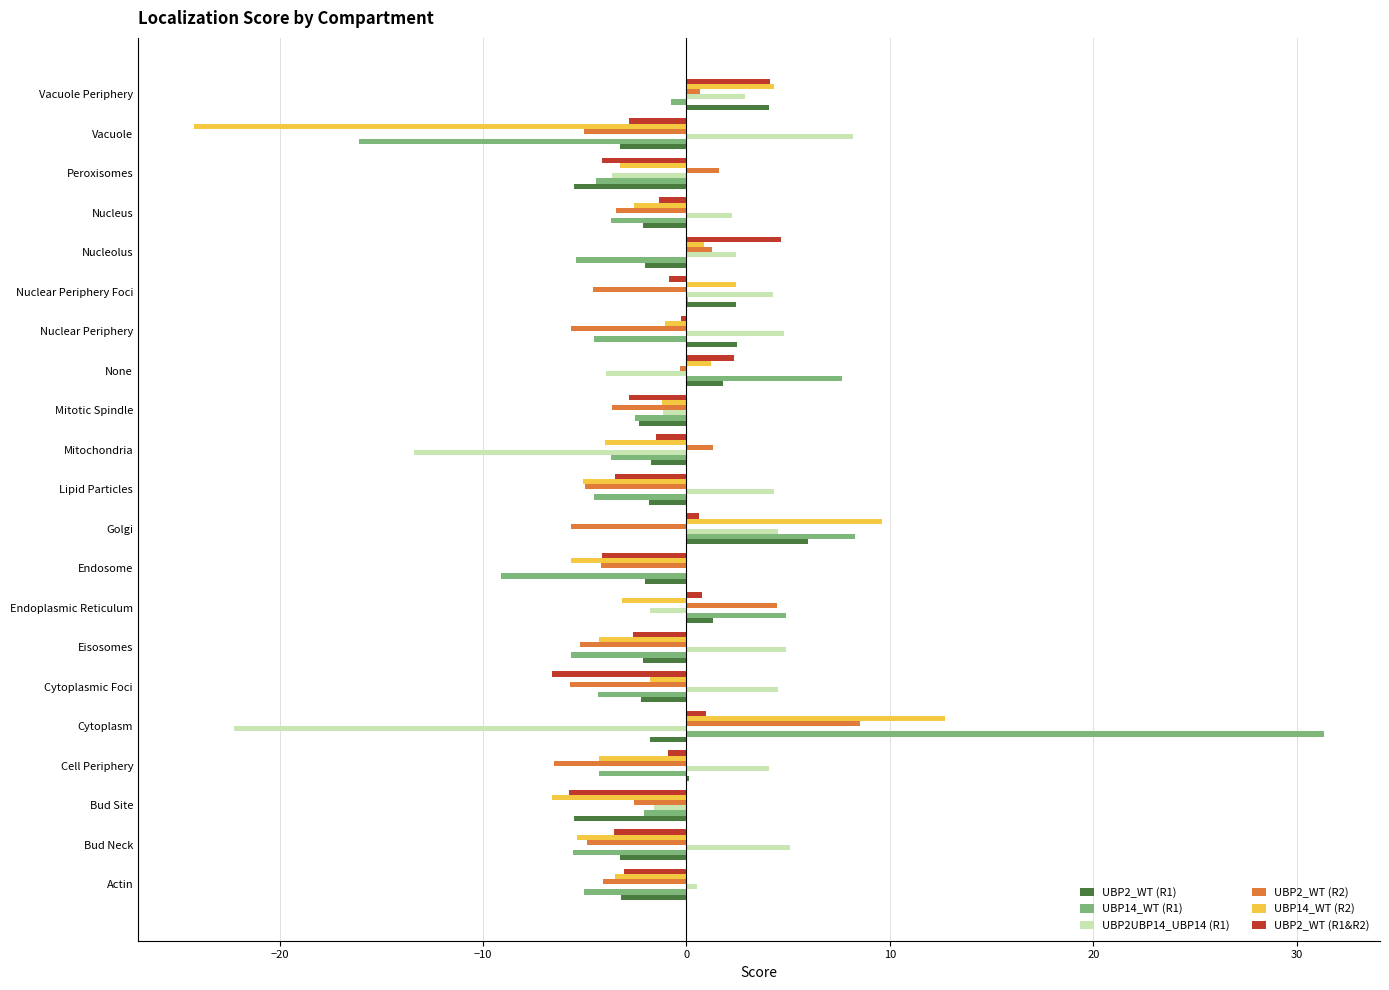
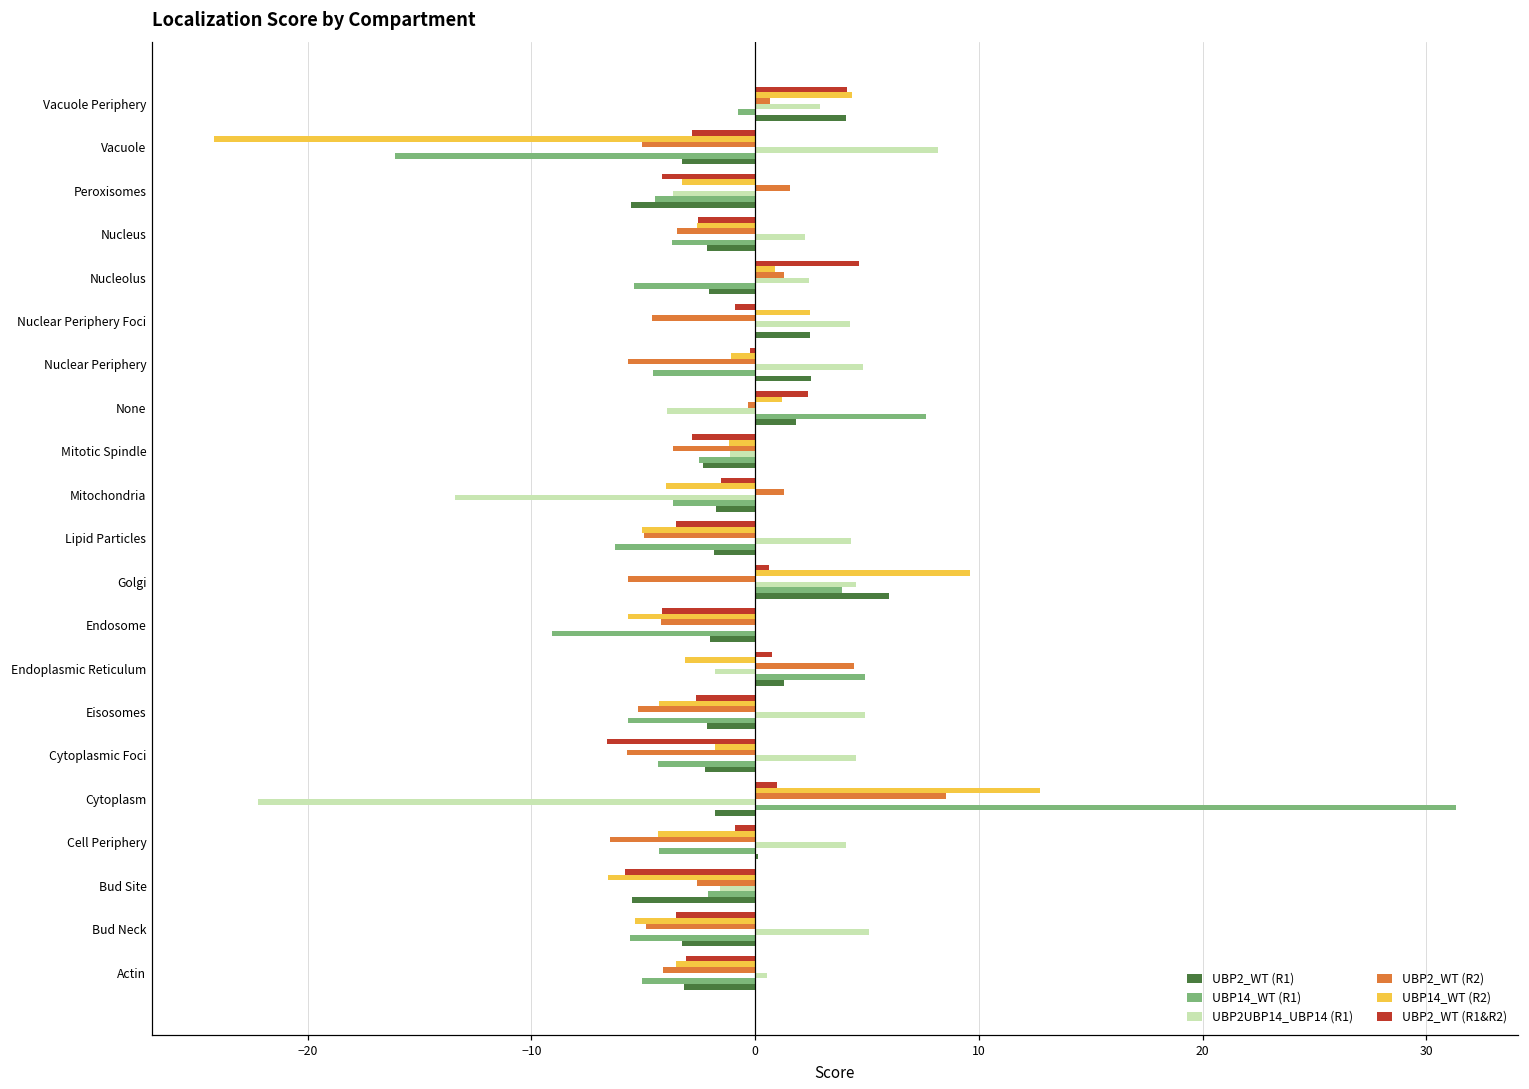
UBP2_WT (R1&R2), Nucleus: -1.4 -> -2.5
UBP14_WT (R1), Lipid Particles: -4.5 -> -6.3
UBP14_WT (R1), Golgi: 8.3 -> 3.9
